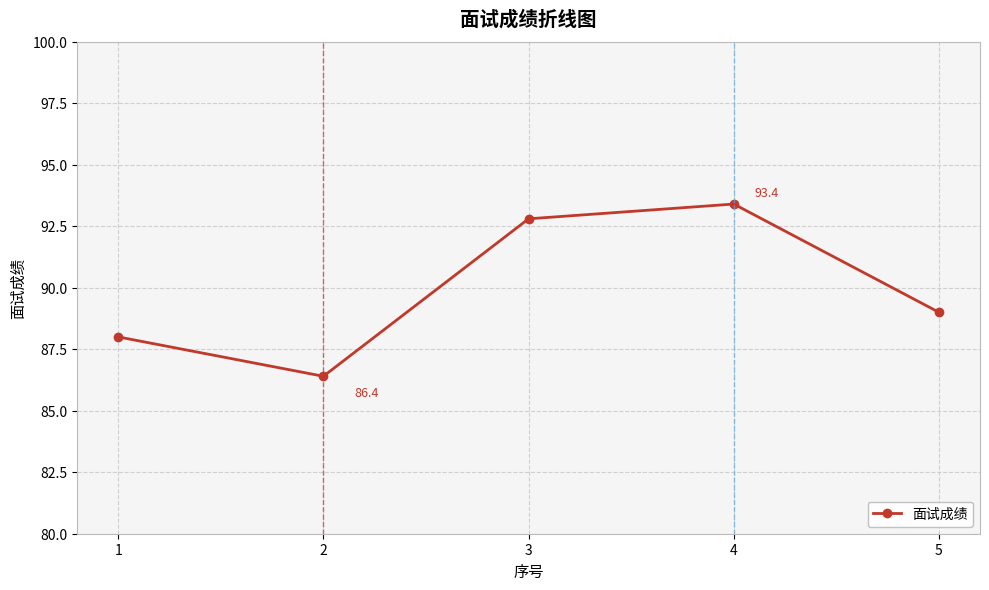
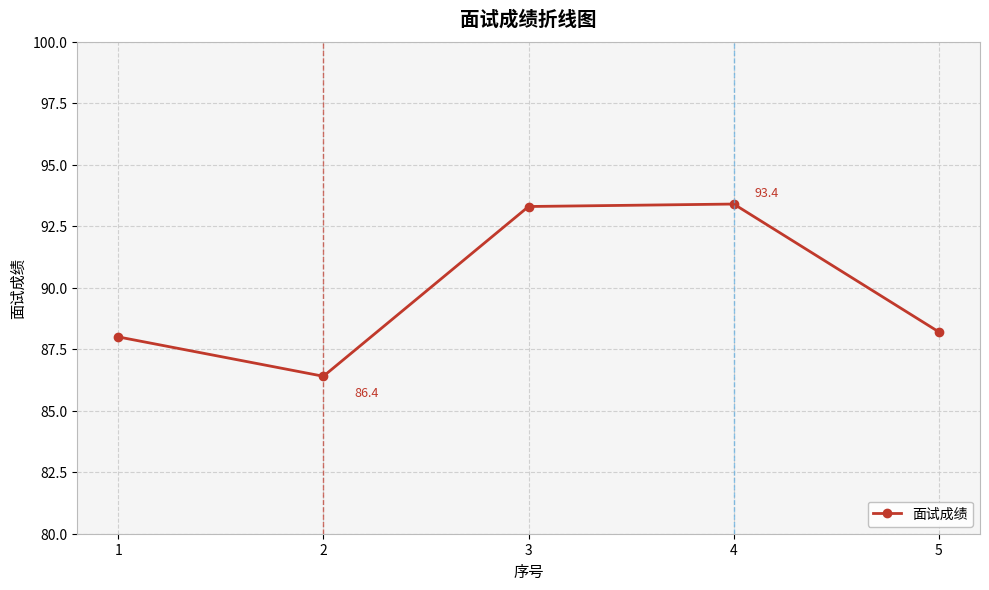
3: 92.8 -> 93.3
5: 89.0 -> 88.2
